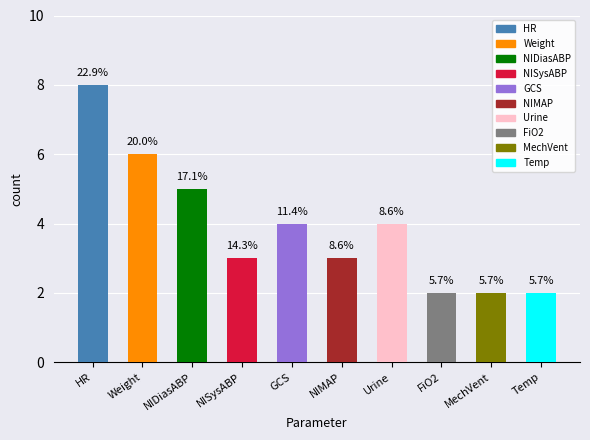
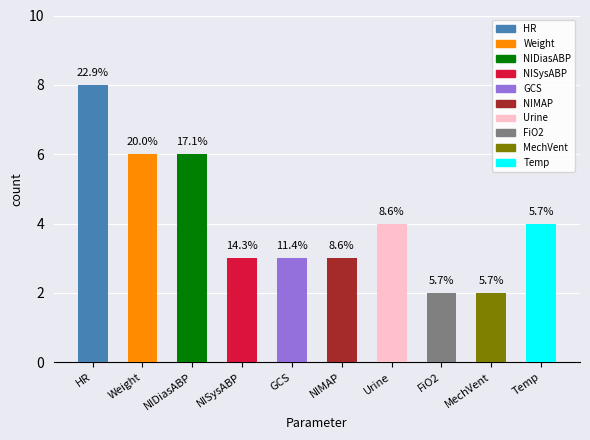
NIDiasABP: 5 -> 6
GCS: 4 -> 3
Temp: 2 -> 4
